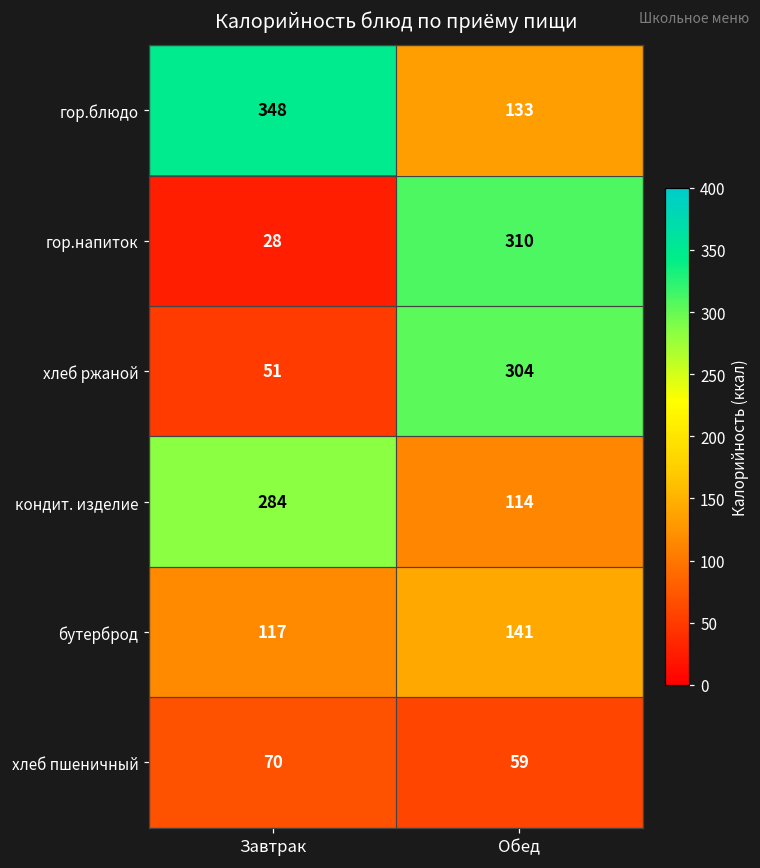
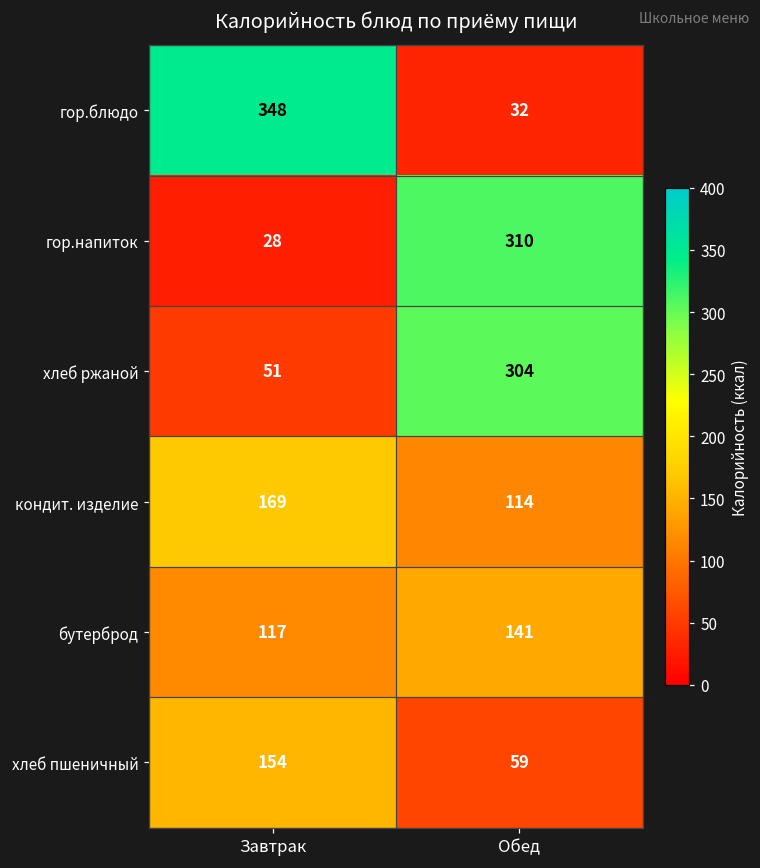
гор.блюдо, Обед: 133 -> 32
кондит. изделие, Завтрак: 284 -> 169
хлеб пшеничный, Завтрак: 70 -> 154
